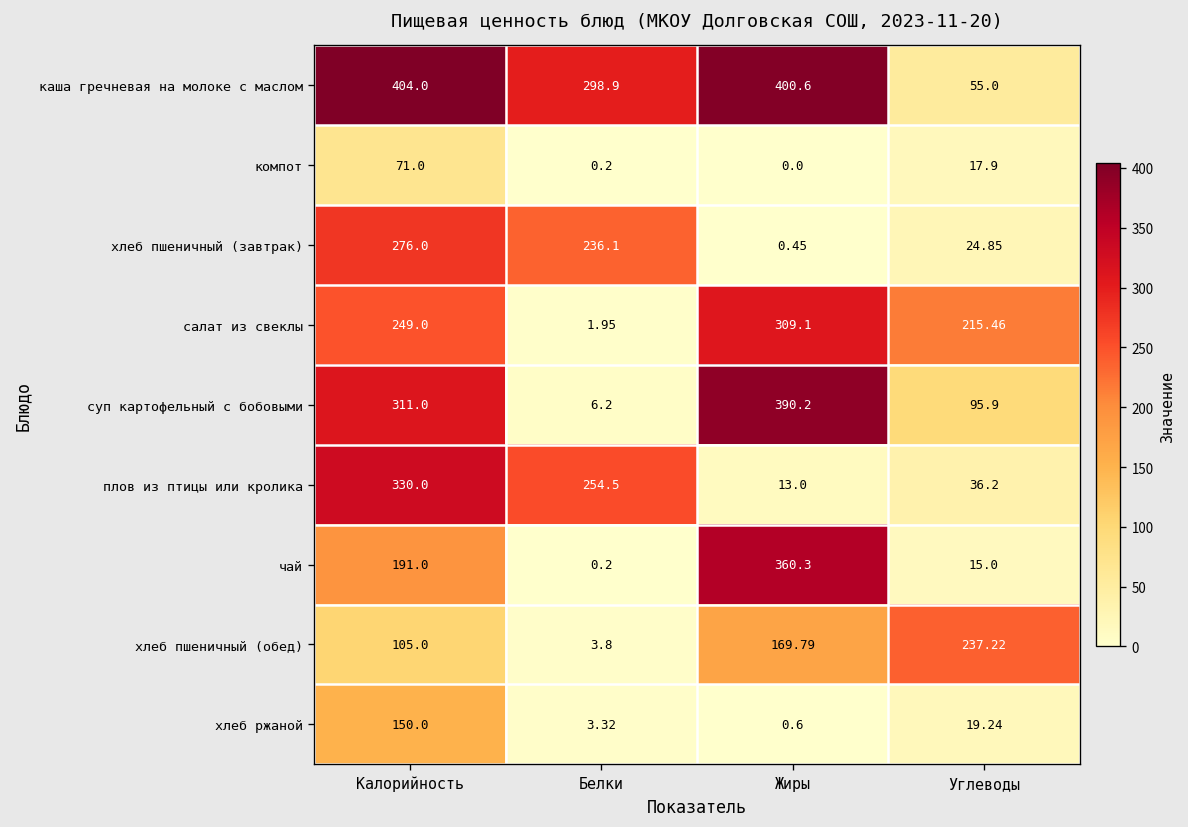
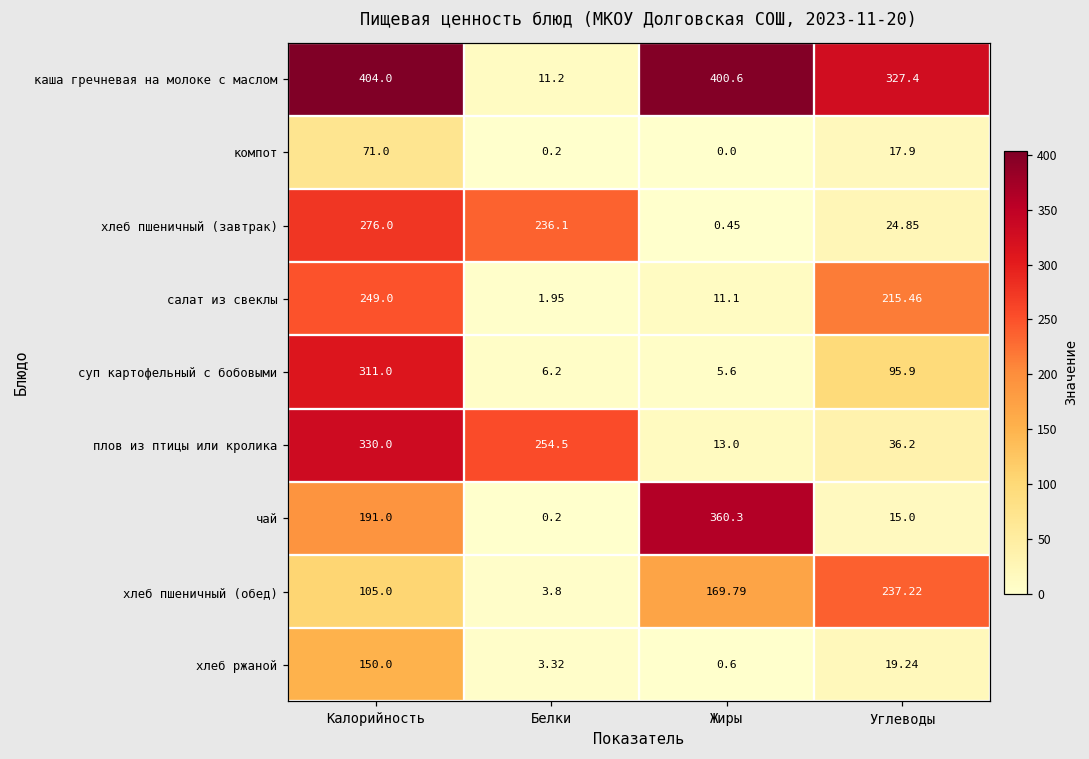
каша гречневая на молоке с маслом, Белки: 298.9 -> 11.2
каша гречневая на молоке с маслом, Углеводы: 55.0 -> 327.4
салат из свеклы, Жиры: 309.1 -> 11.1
суп картофельный с бобовыми, Жиры: 390.2 -> 5.6
